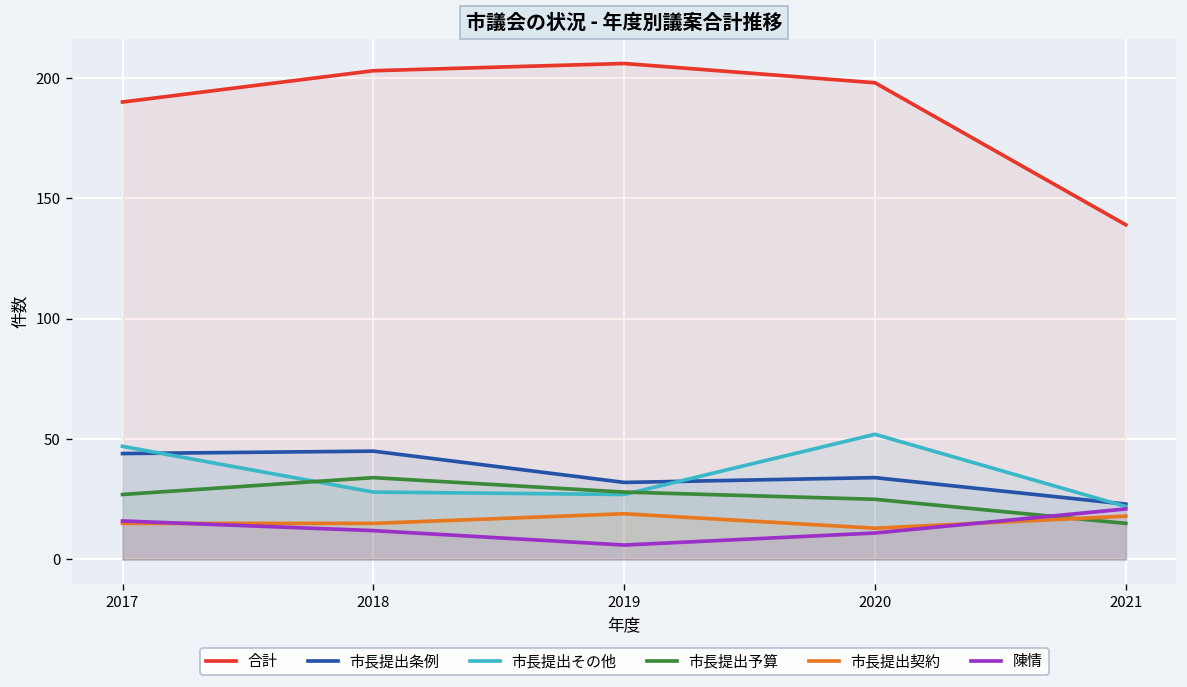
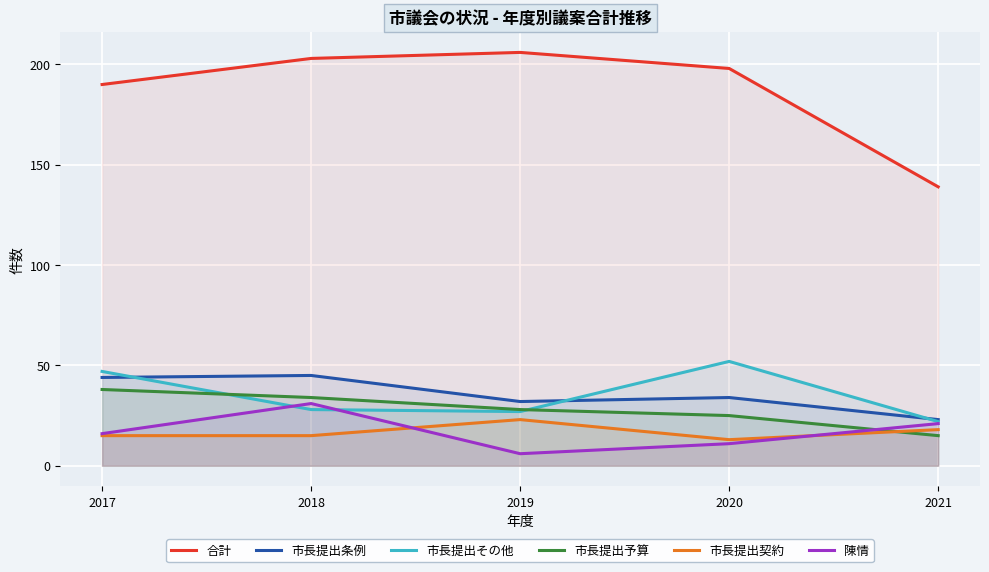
市長提出予算, 2017: 27 -> 38
陳情, 2018: 12 -> 31
市長提出契約, 2019: 19 -> 23
